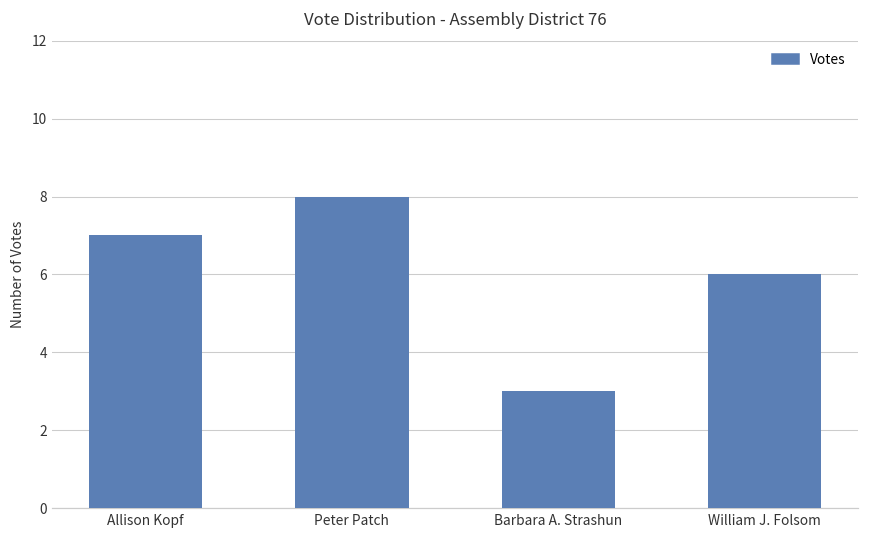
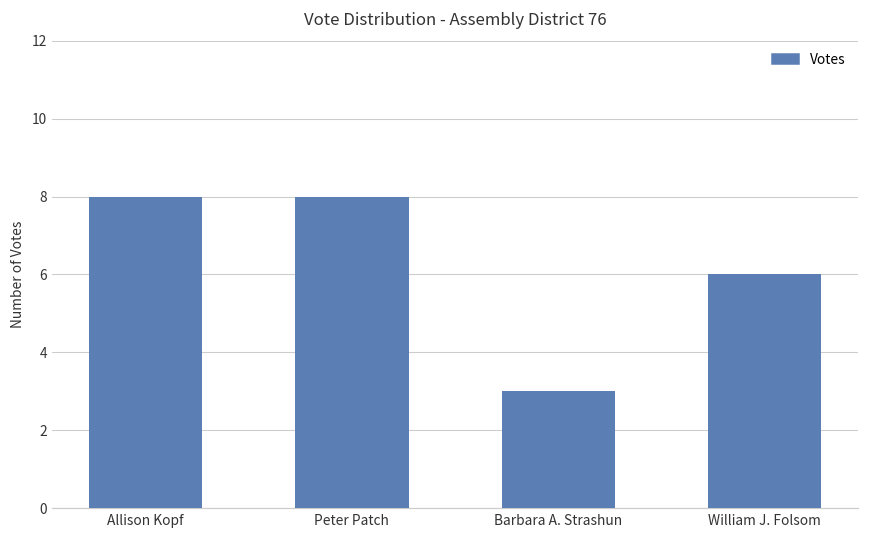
Allison Kopf: 7 -> 8
